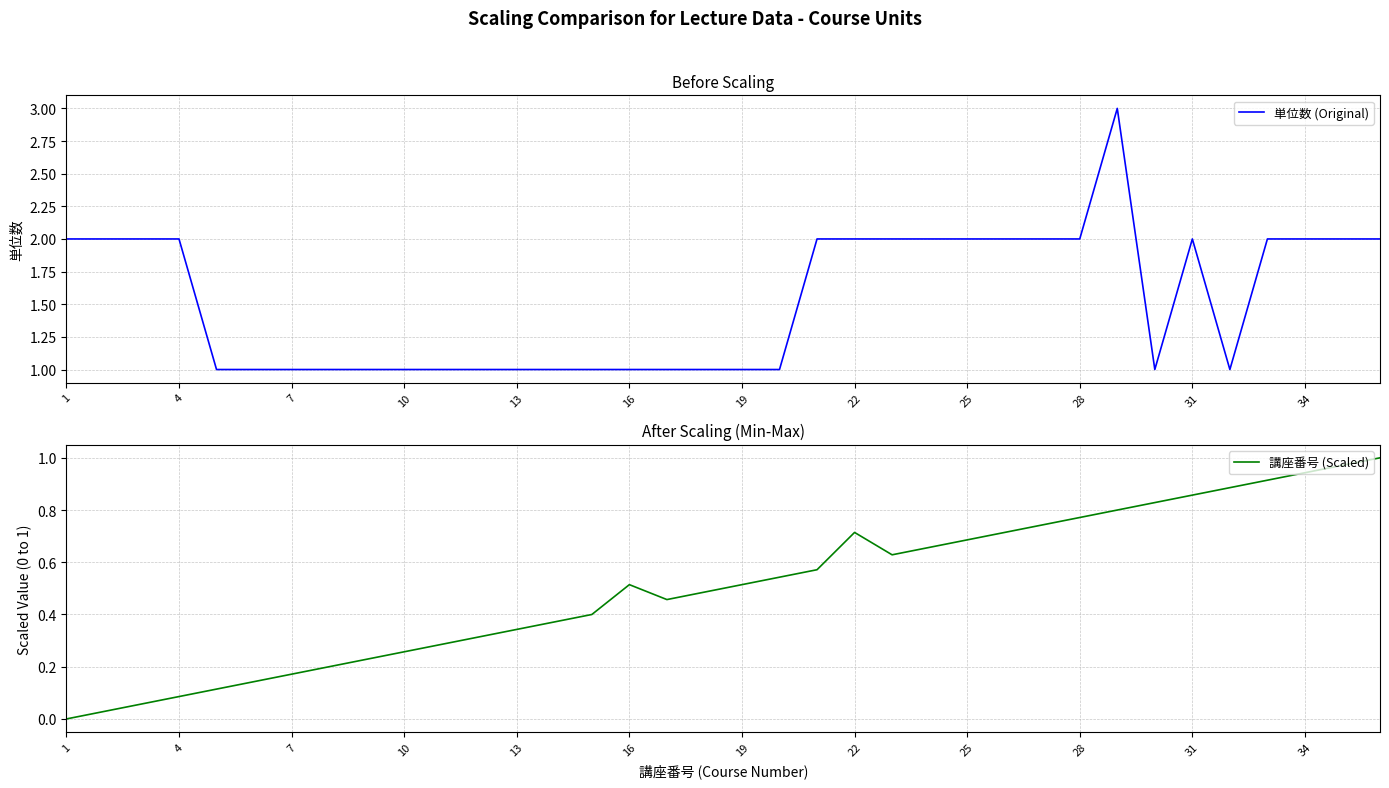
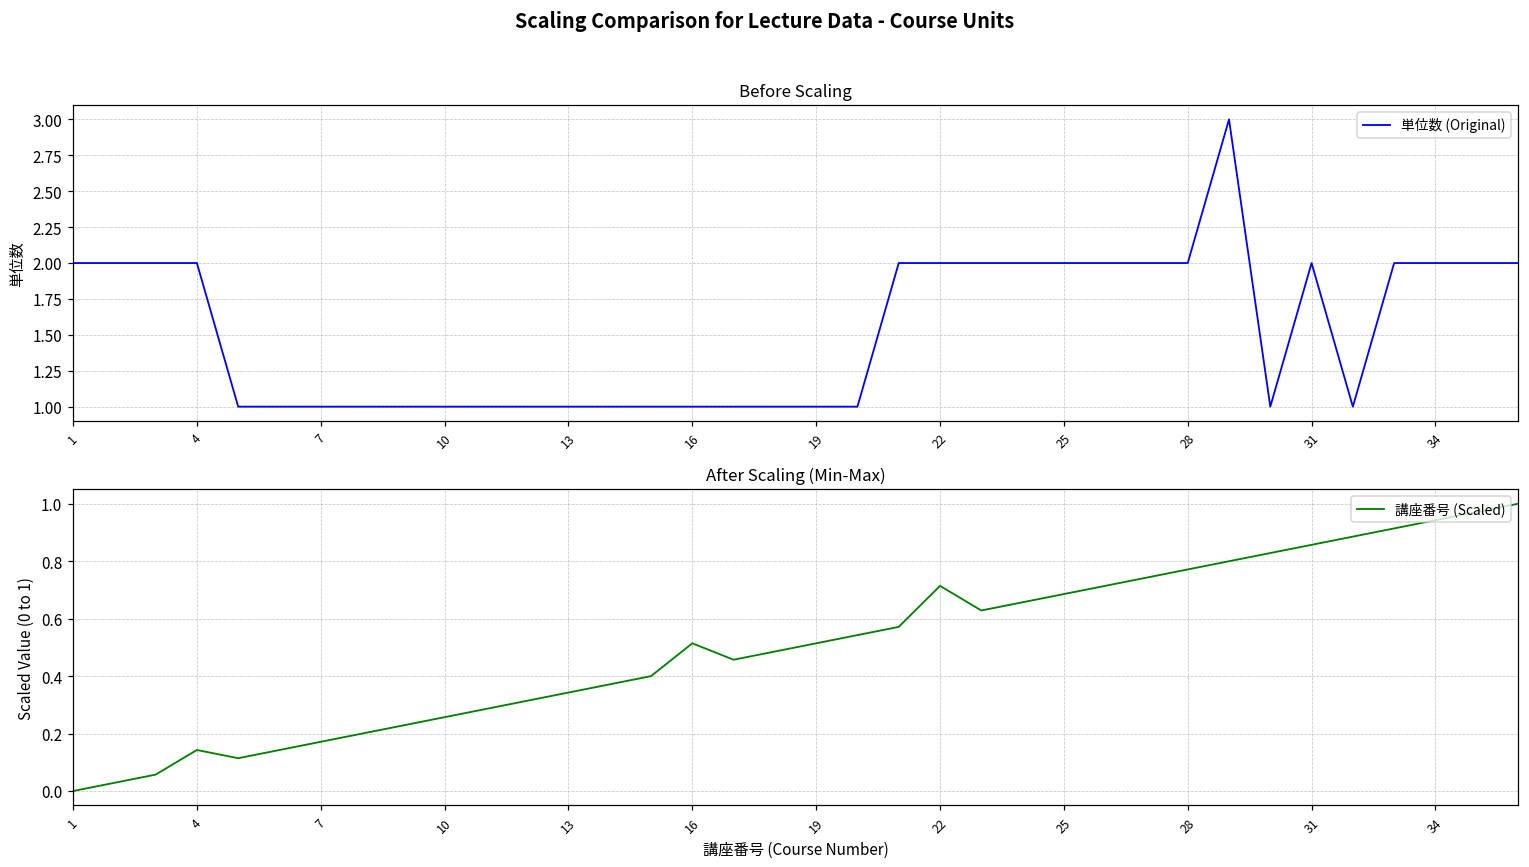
After Scaling (Min-Max), 4: 0.09 -> 0.14
